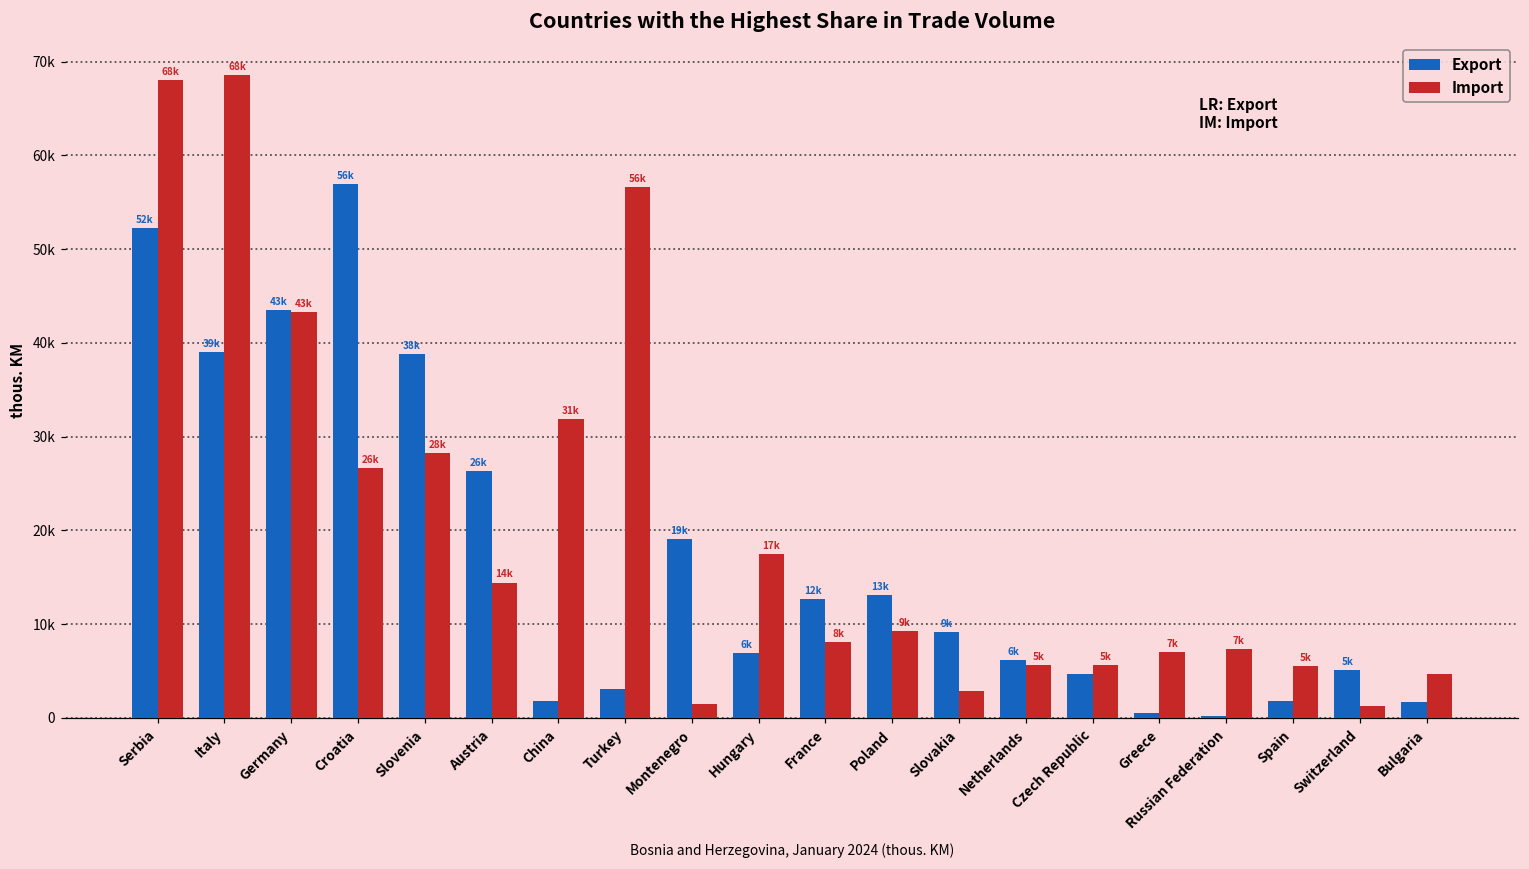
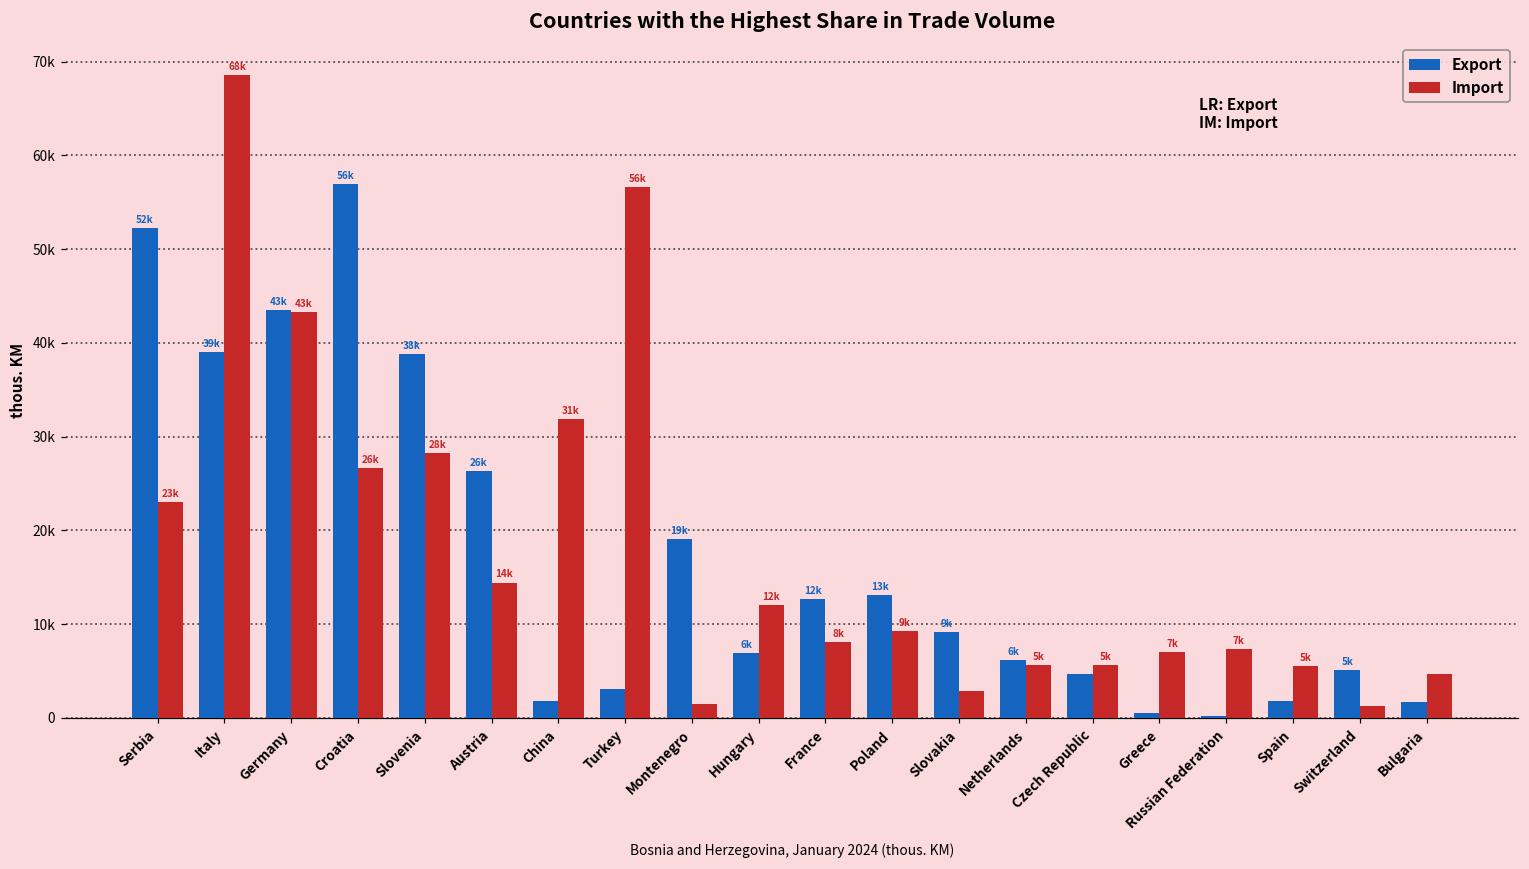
Import, Serbia: 68k -> 23k
Import, Hungary: 17k -> 12k
